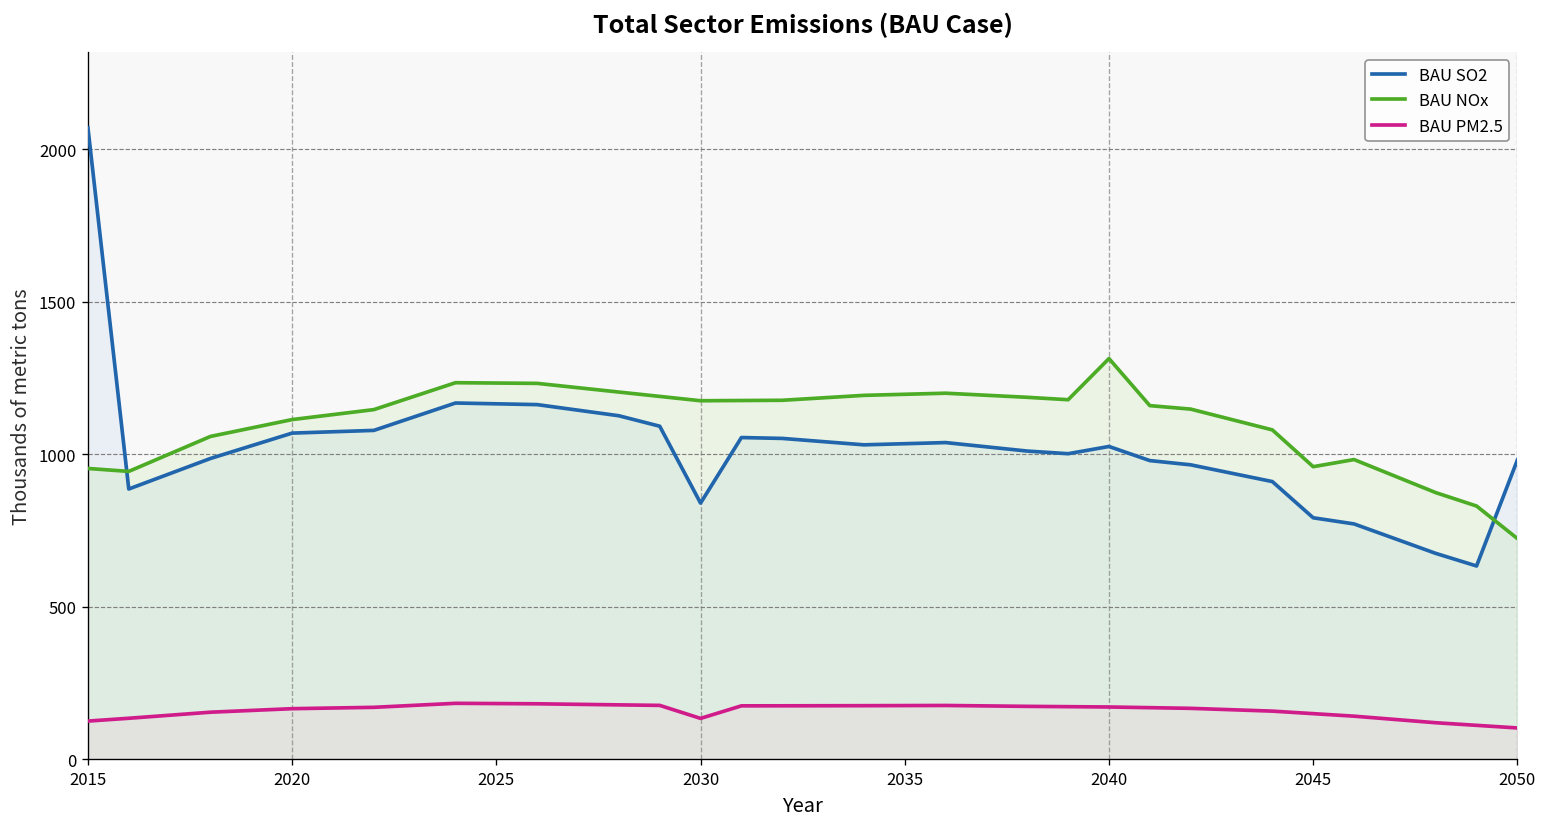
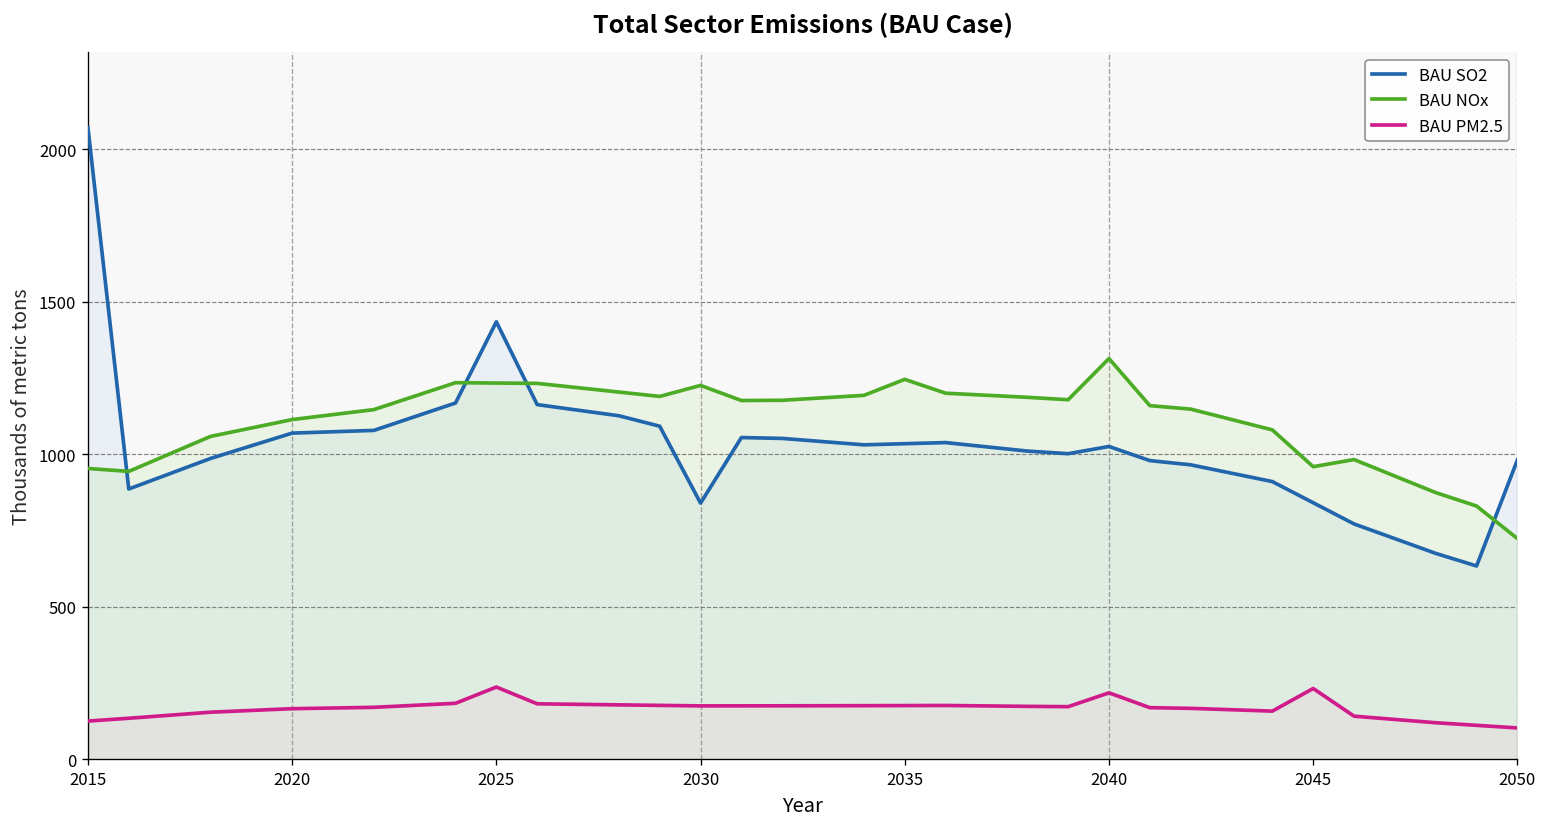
BAU SO2, 2025: 1170 -> 1430
BAU PM2.5, 2025: 180 -> 240
BAU NOx, 2030: 1180 -> 1230
BAU PM2.5, 2030: 130 -> 180
BAU NOx, 2035: 1200 -> 1250
BAU PM2.5, 2040: 170 -> 220
BAU SO2, 2045: 790 -> 840
BAU PM2.5, 2045: 150 -> 230
